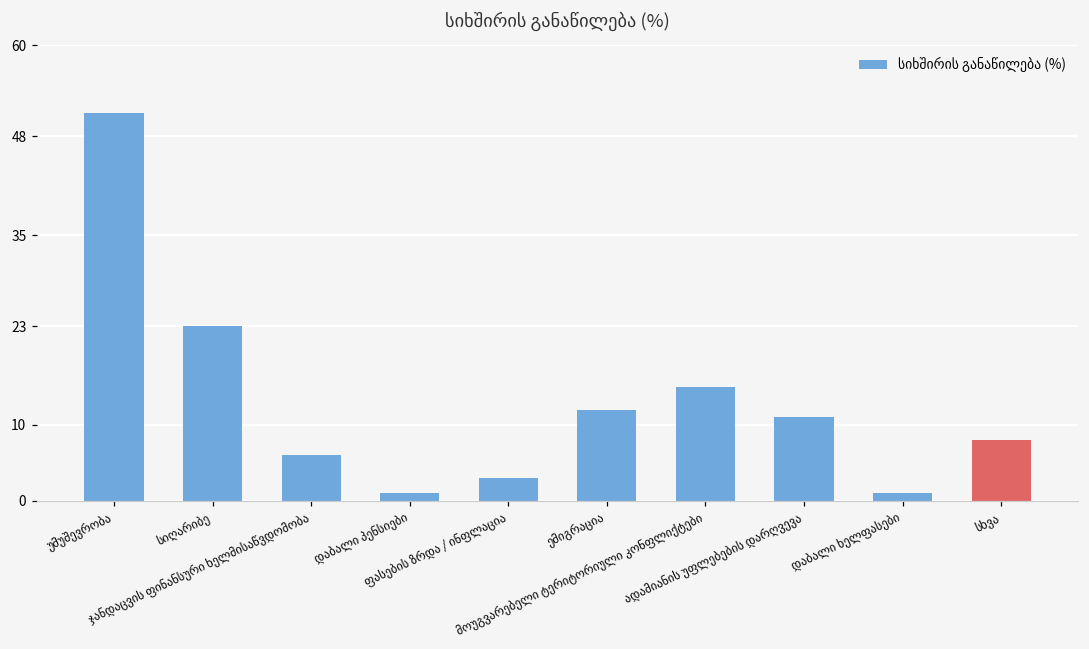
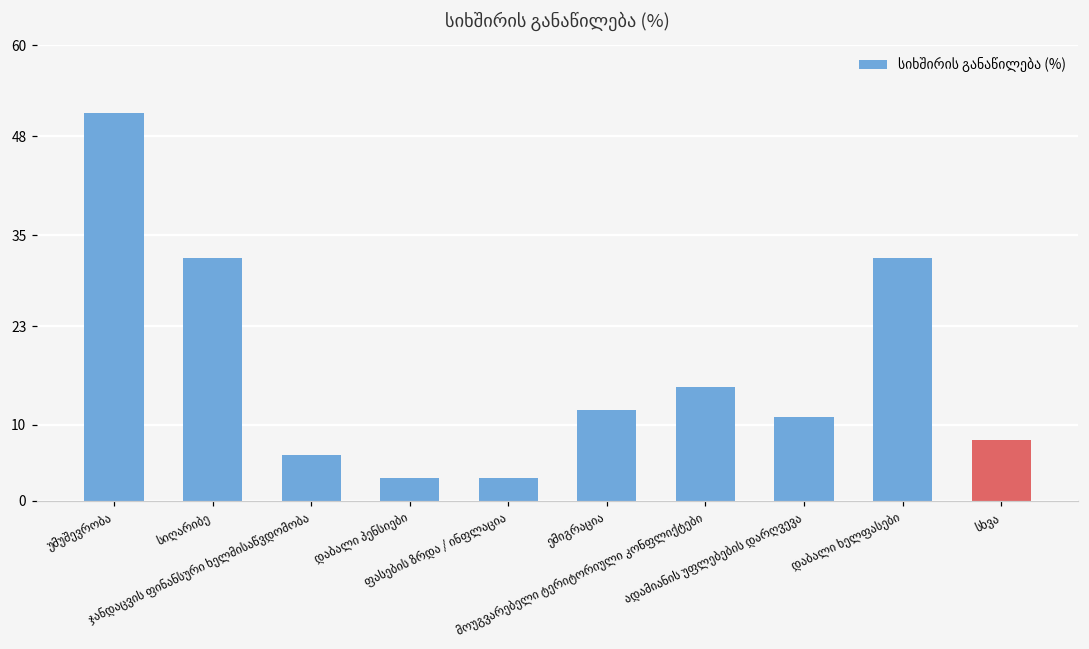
სიღარიბე: 23 -> 32
დაბალი პენსიები: 1 -> 3
დაბალი ხელფასები: 1 -> 32
